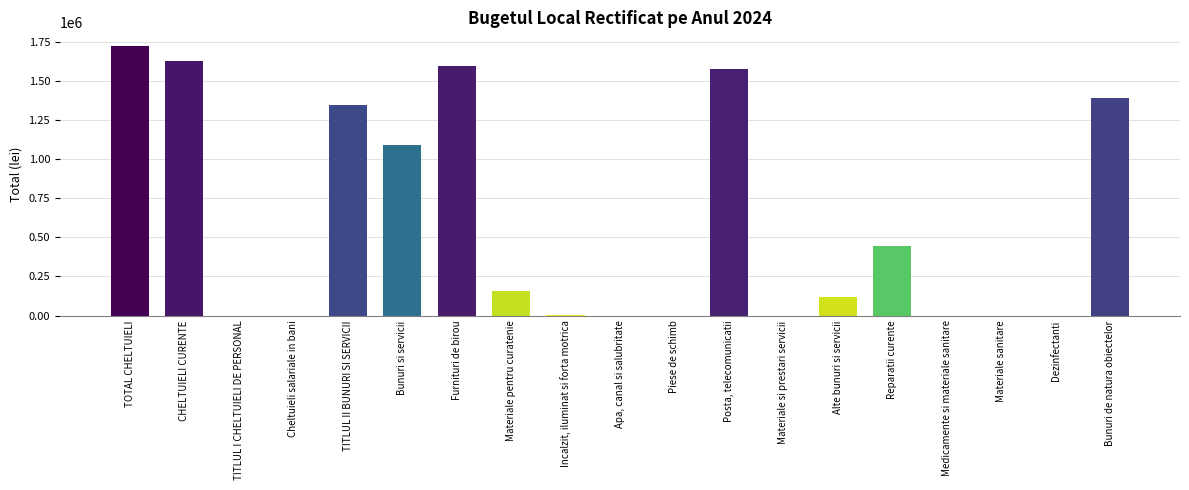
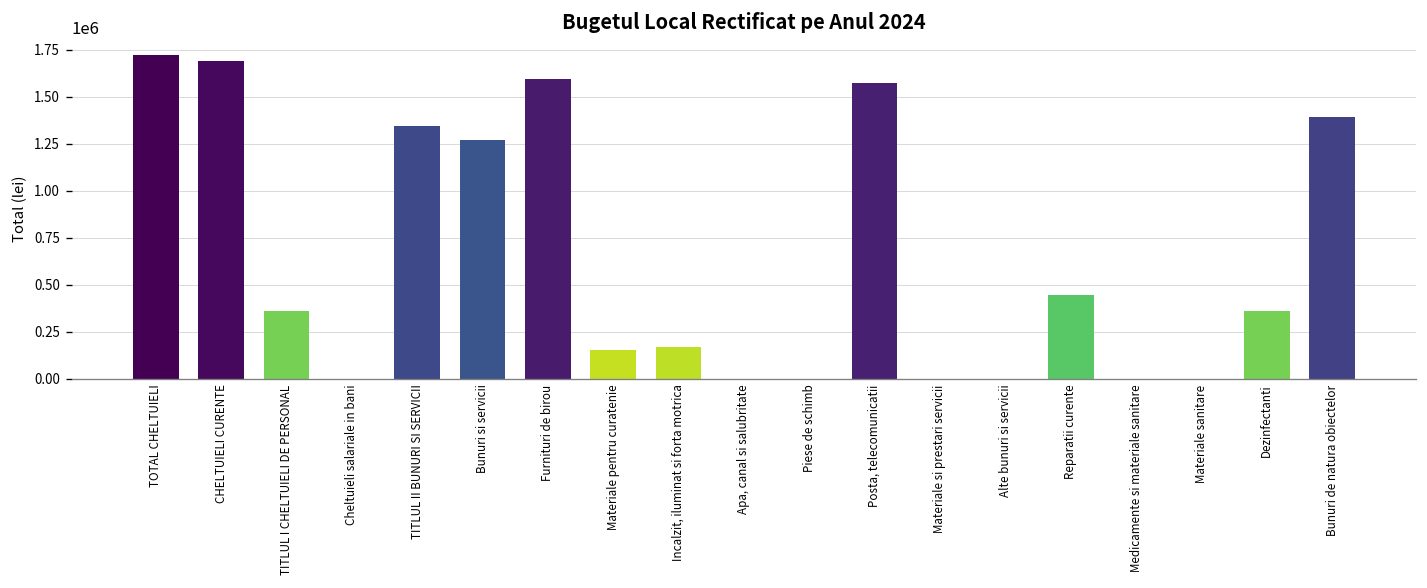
CHELTUIELI CURENTE: 1630000 -> 1690000
TITLUL I CHELTUIELI DE PERSONAL: 0 -> 360000
Bunuri si servicii: 1090000 -> 1270000
Incalzit, iluminat si forta motrica: 0 -> 170000
Alte bunuri si servicii: 120000 -> 0
Dezinfectanti: 0 -> 360000
